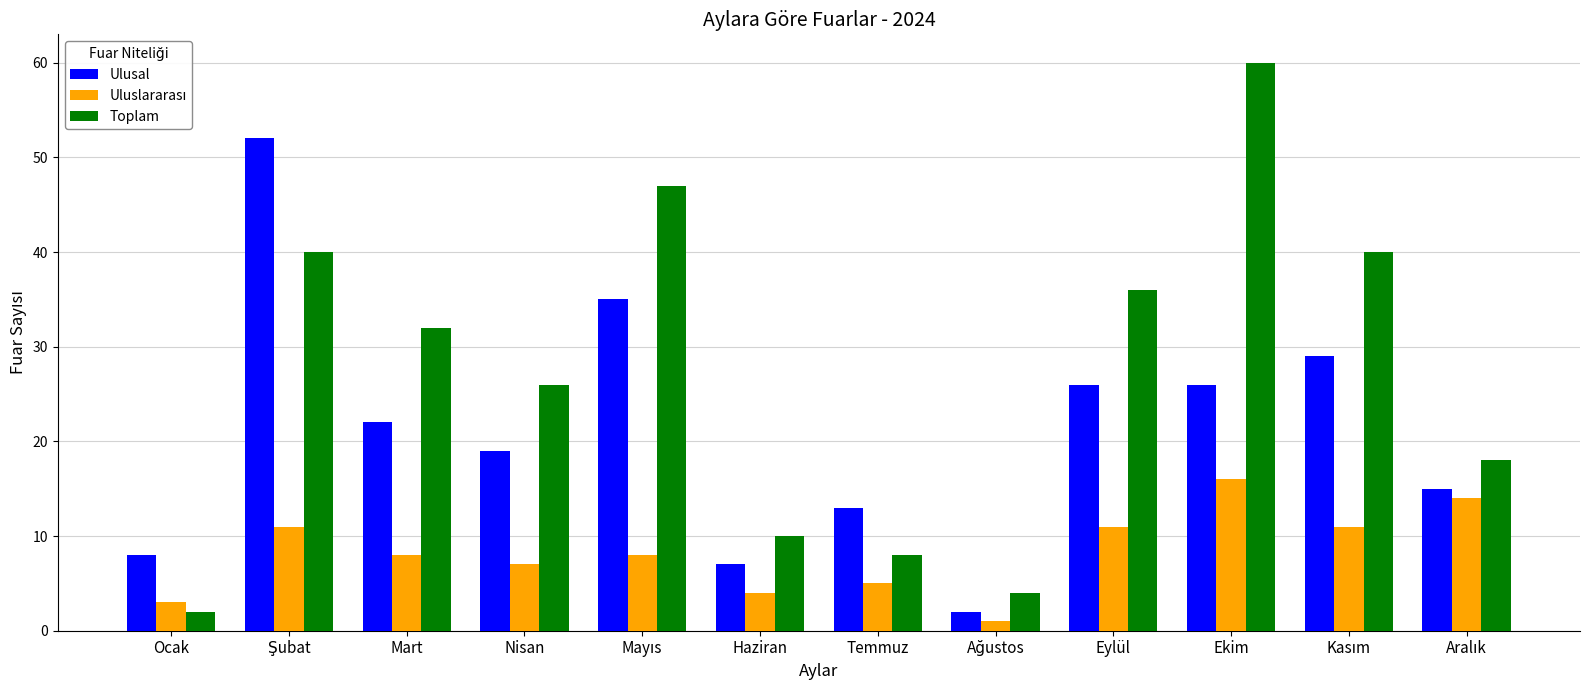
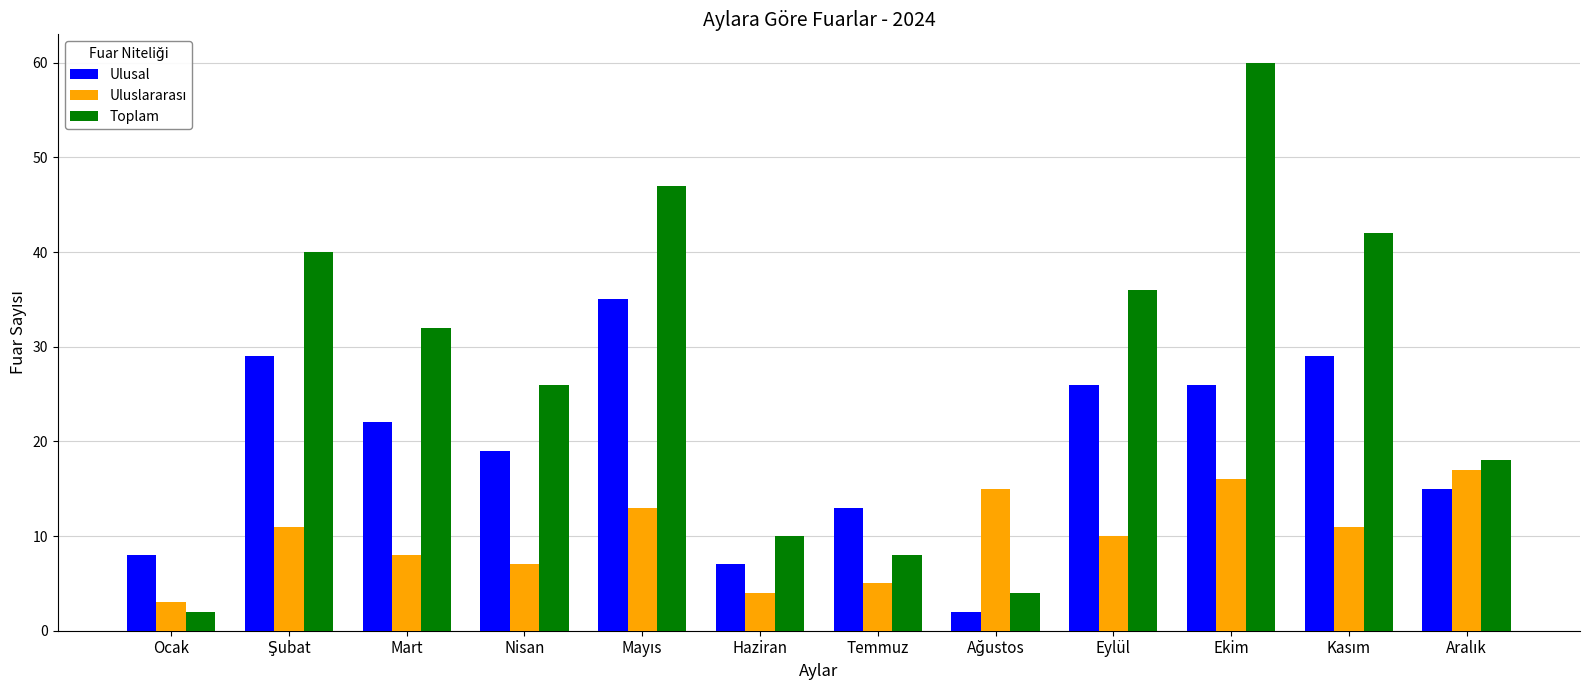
Ulusal, Şubat: 52 -> 29
Uluslararası, Mayıs: 8 -> 13
Uluslararası, Ağustos: 1 -> 15
Uluslararası, Eylül: 11 -> 10
Toplam, Kasım: 40 -> 42
Uluslararası, Aralık: 14 -> 17
